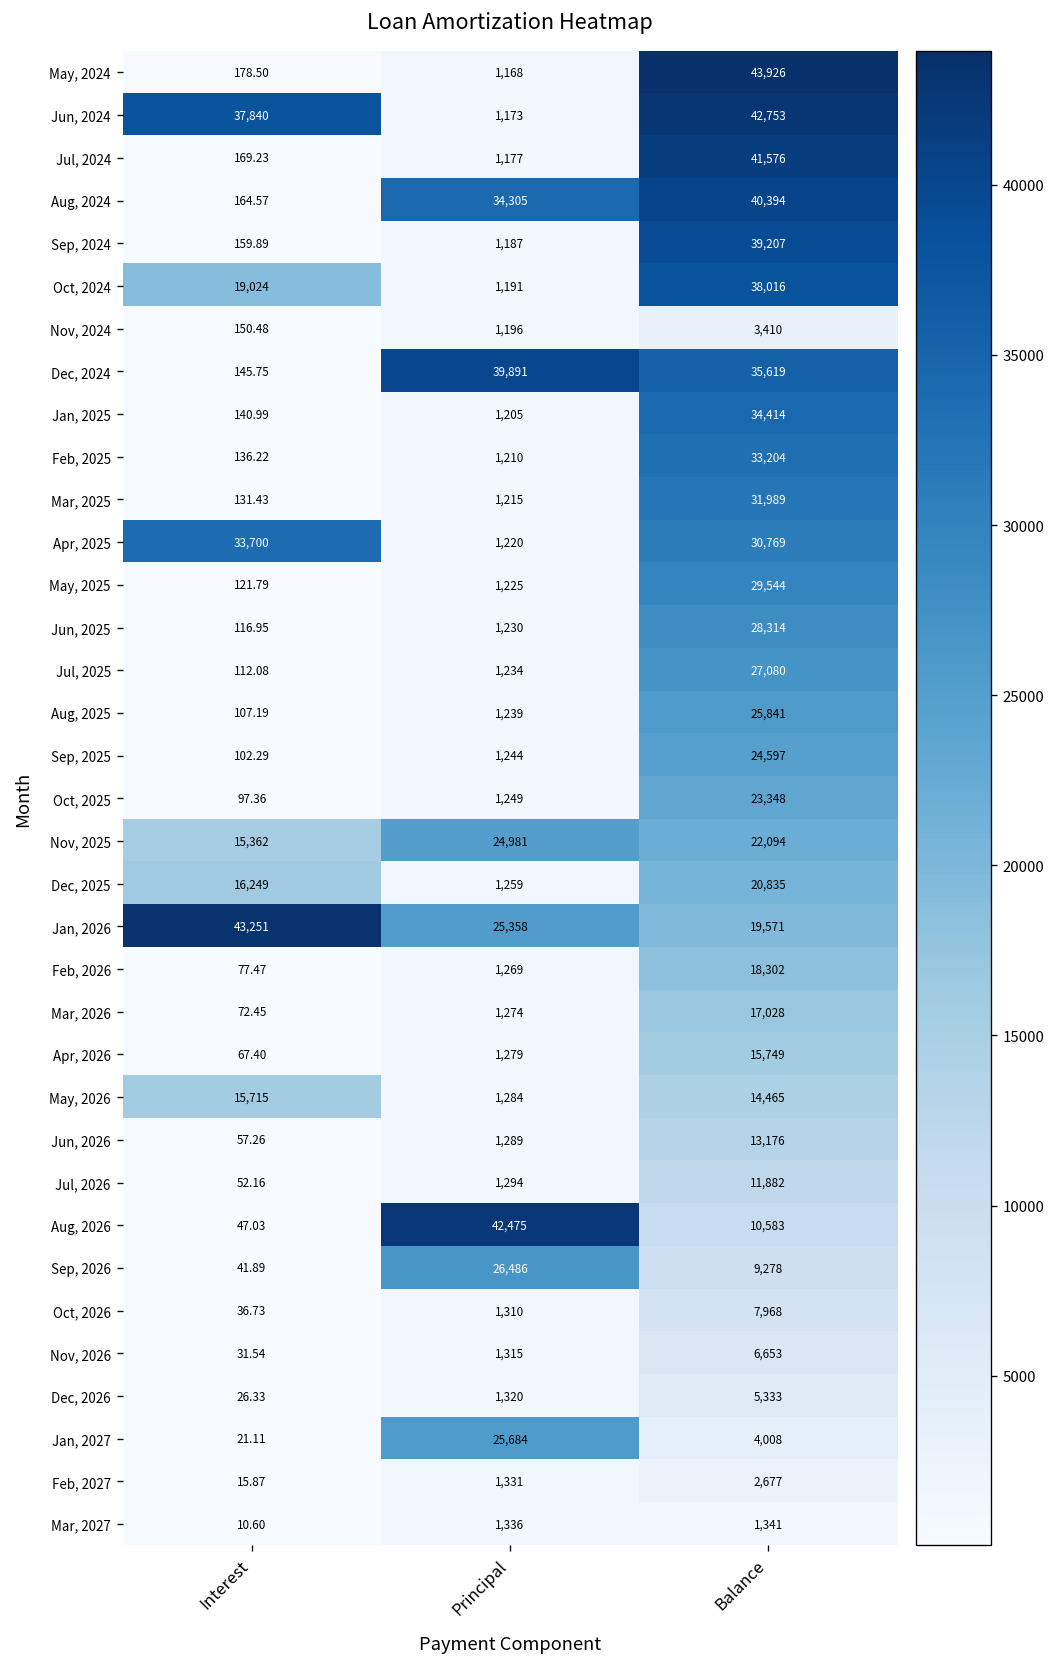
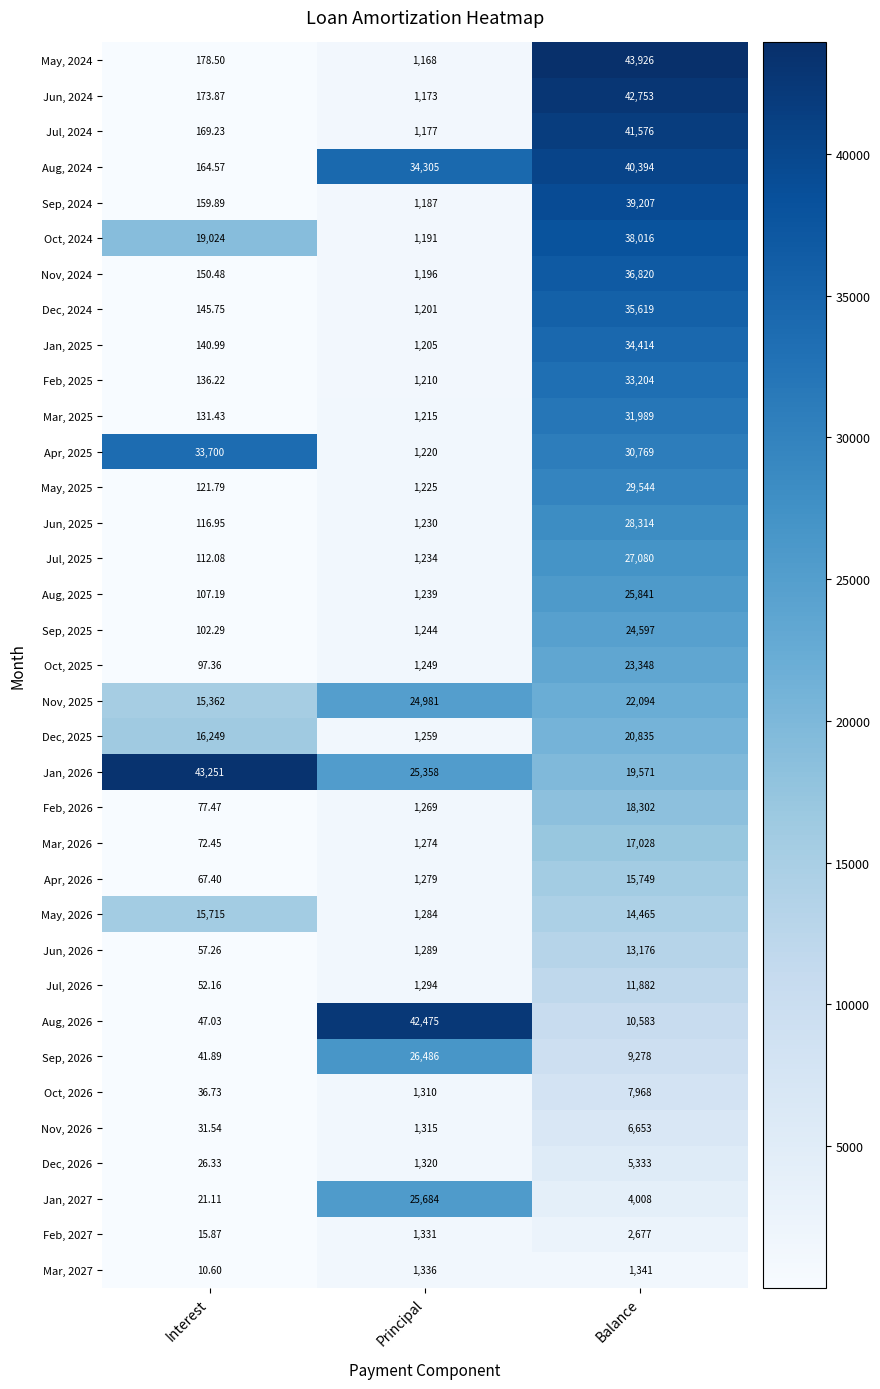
Jun, 2024, Interest: 37,840 -> 173.87
Nov, 2024, Balance: 3,410 -> 36,820
Dec, 2024, Principal: 39,891 -> 1,201
